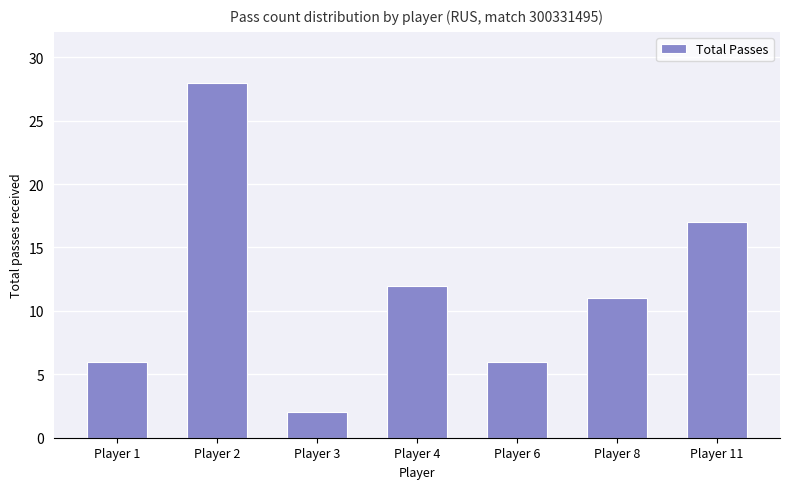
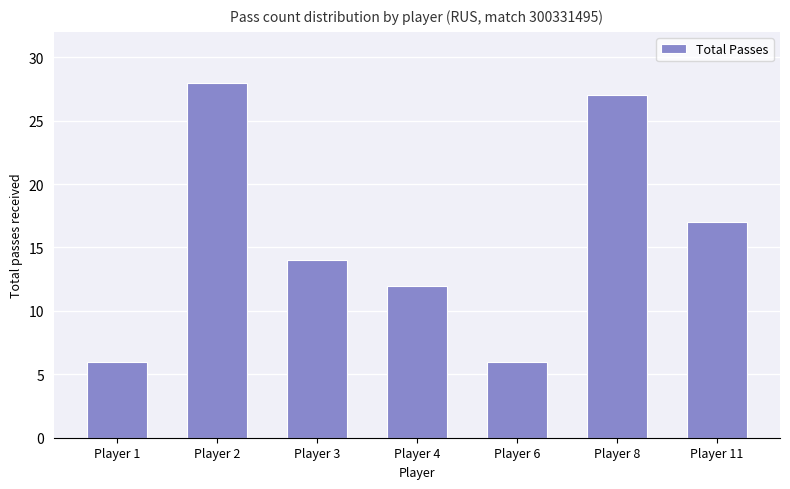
Player 3: 2 -> 14
Player 8: 11 -> 27
